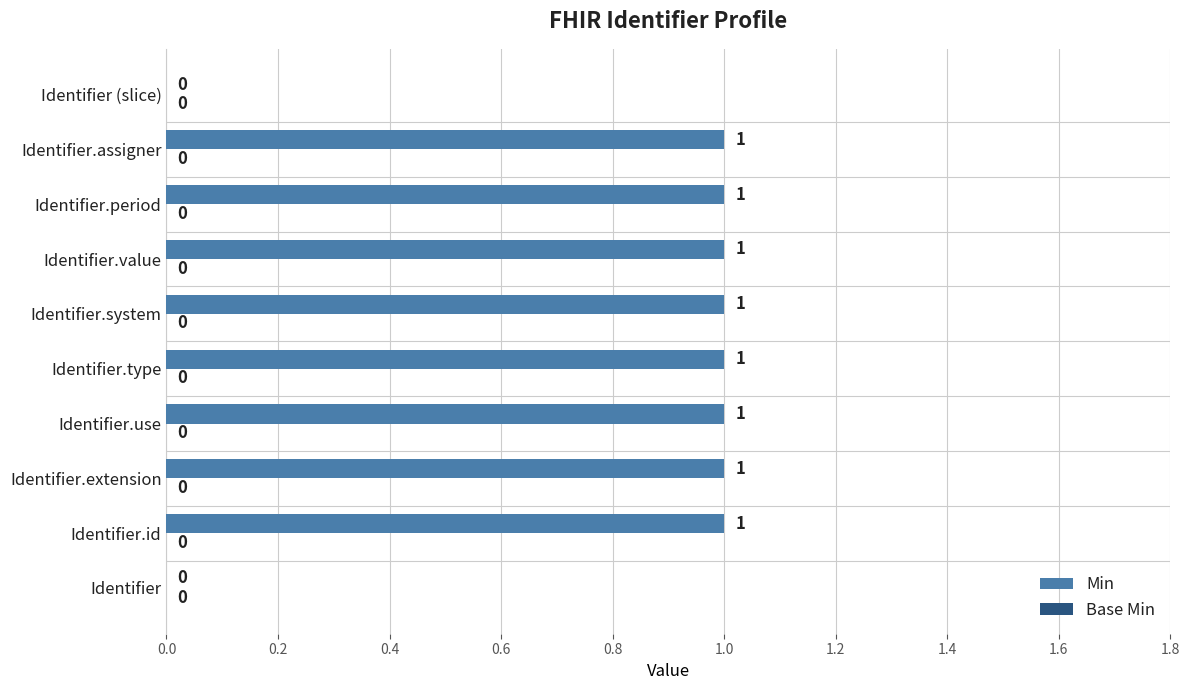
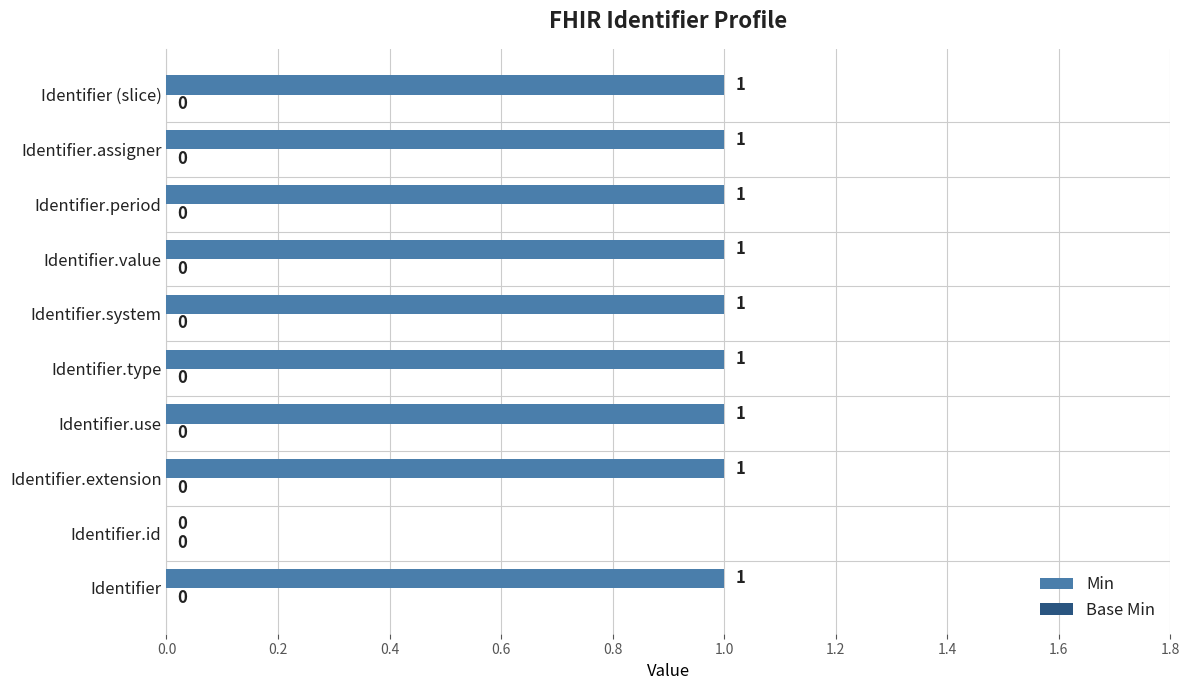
Min, Identifier (slice): 0 -> 1
Min, Identifier.id: 1 -> 0
Min, Identifier: 0 -> 1
